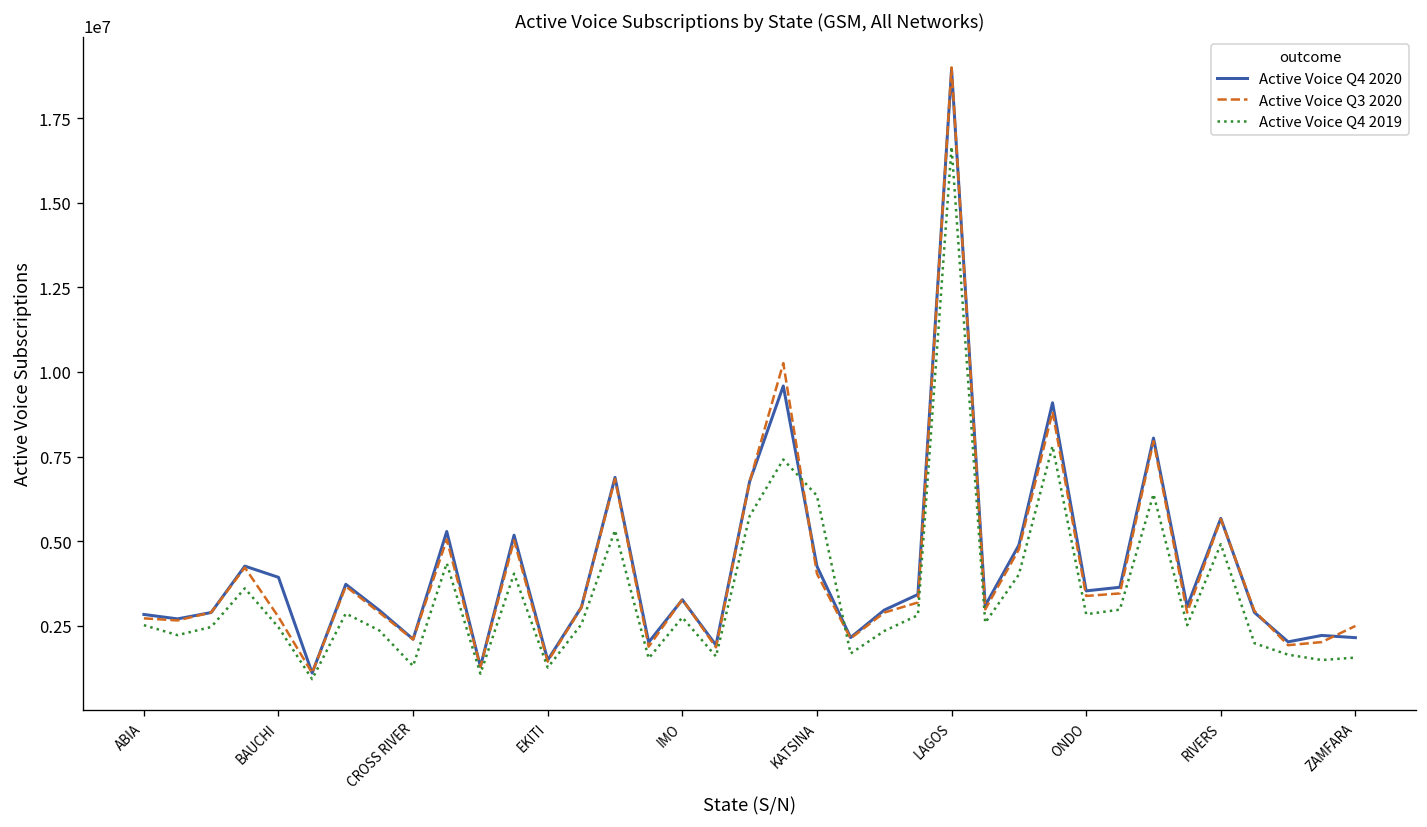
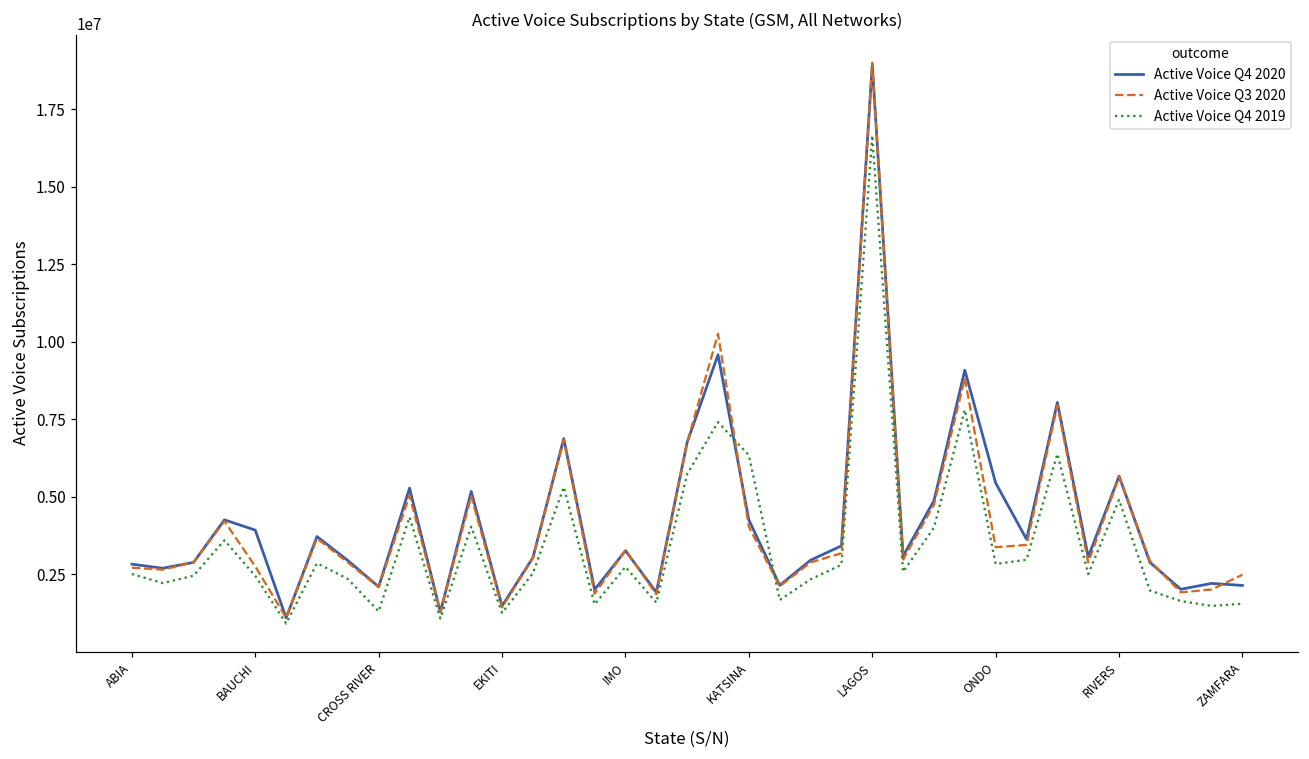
Active Voice Q4 2020, ONDO: 3500000 -> 5400000
